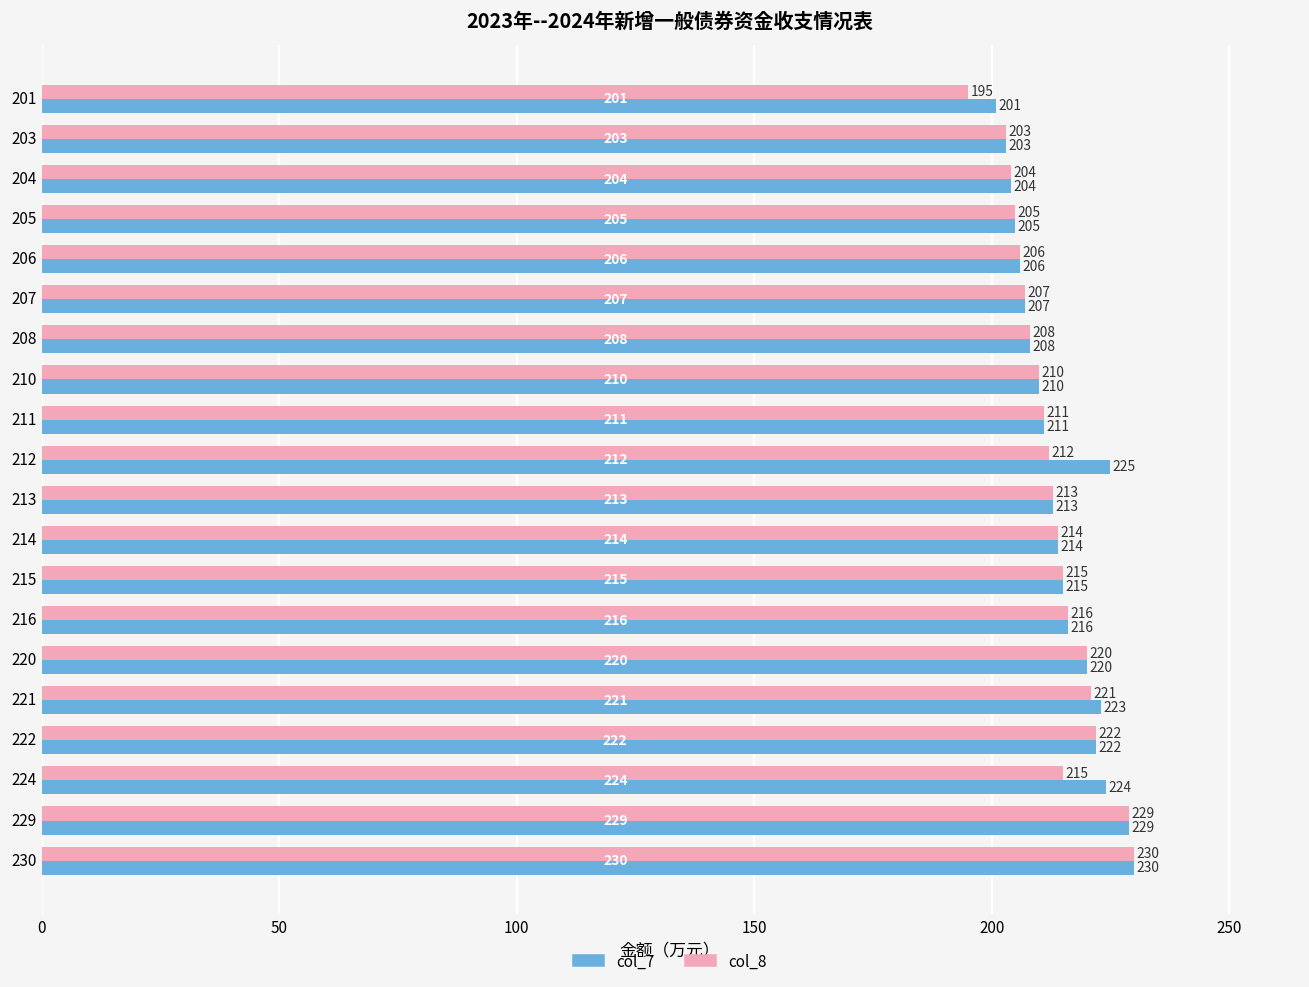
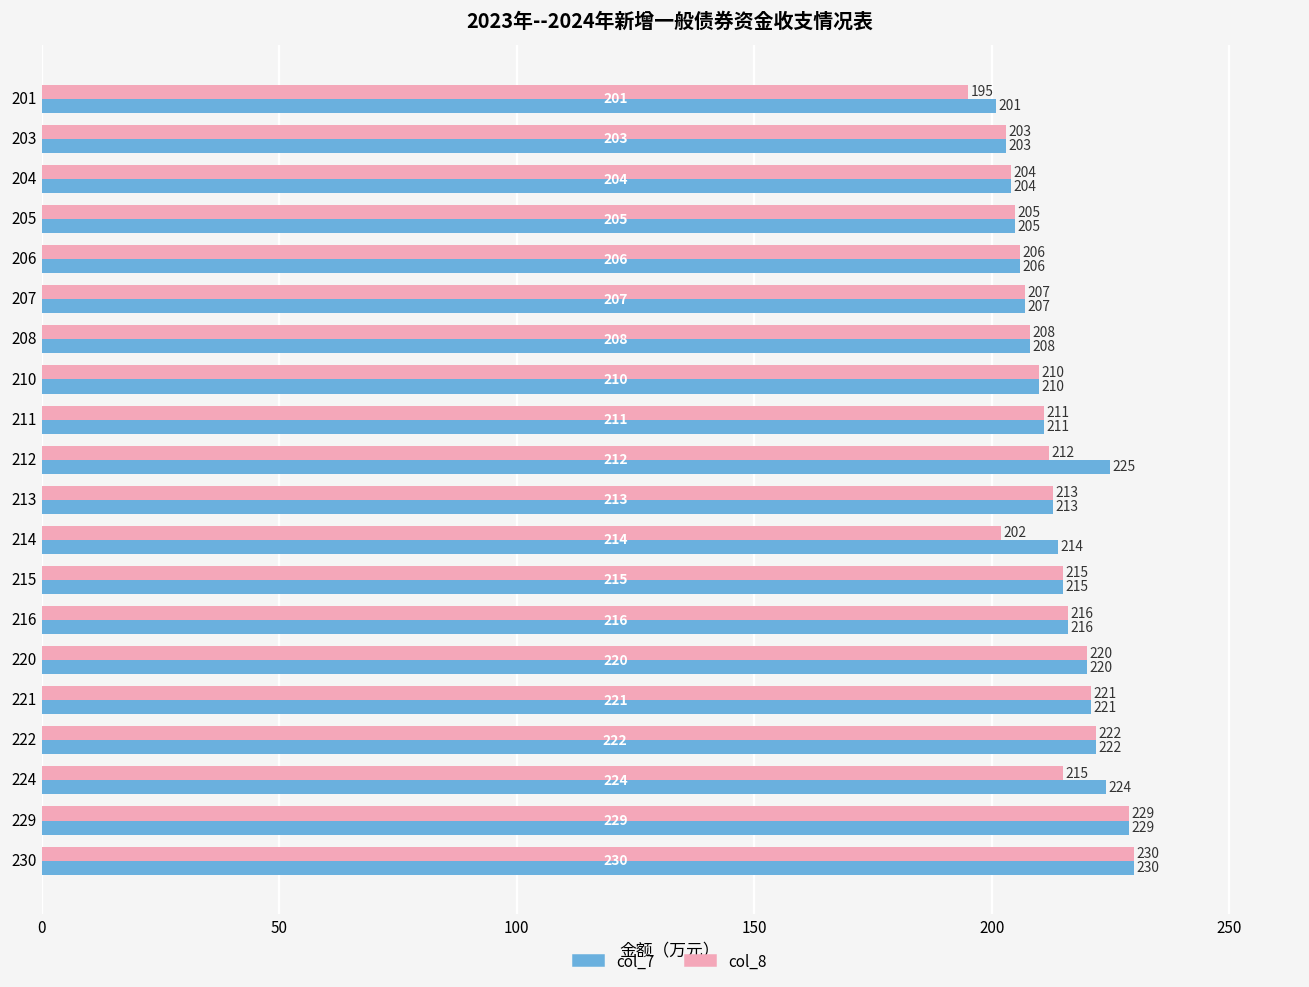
col_8, 214: 214 -> 202
col_7, 221: 223 -> 221
